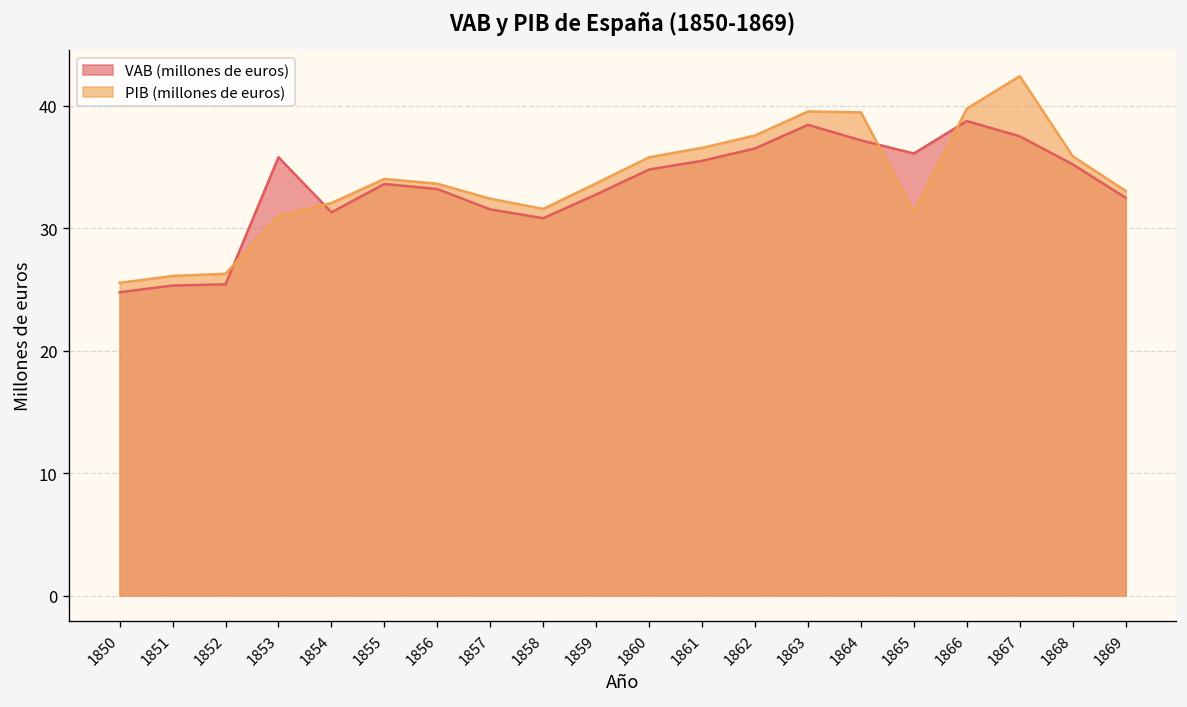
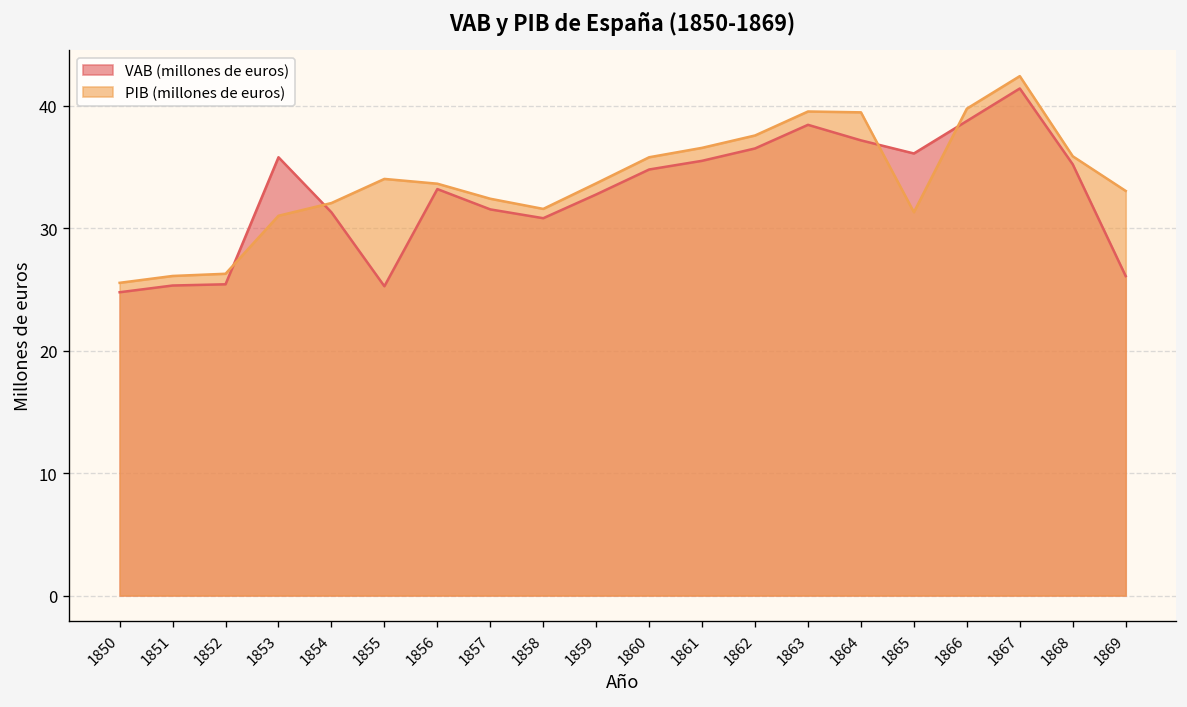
VAB (millones de euros), 1855: 33.6 -> 25.3
VAB (millones de euros), 1867: 37.5 -> 41.4
VAB (millones de euros), 1869: 32.5 -> 26.1
